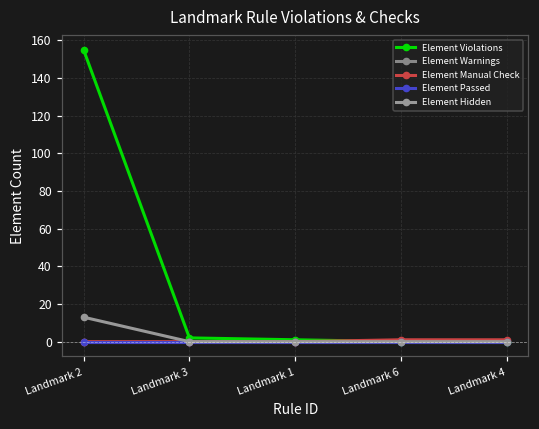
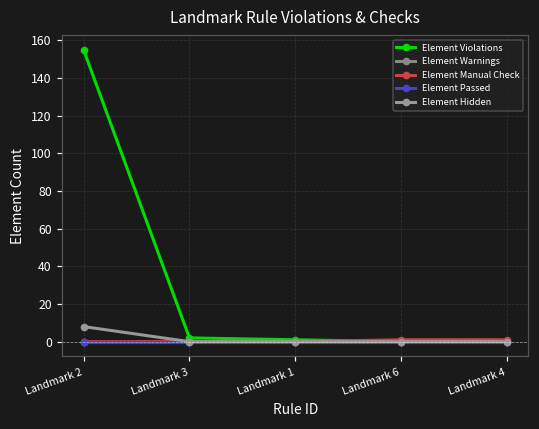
Element Hidden, Landmark 2: 13 -> 8
